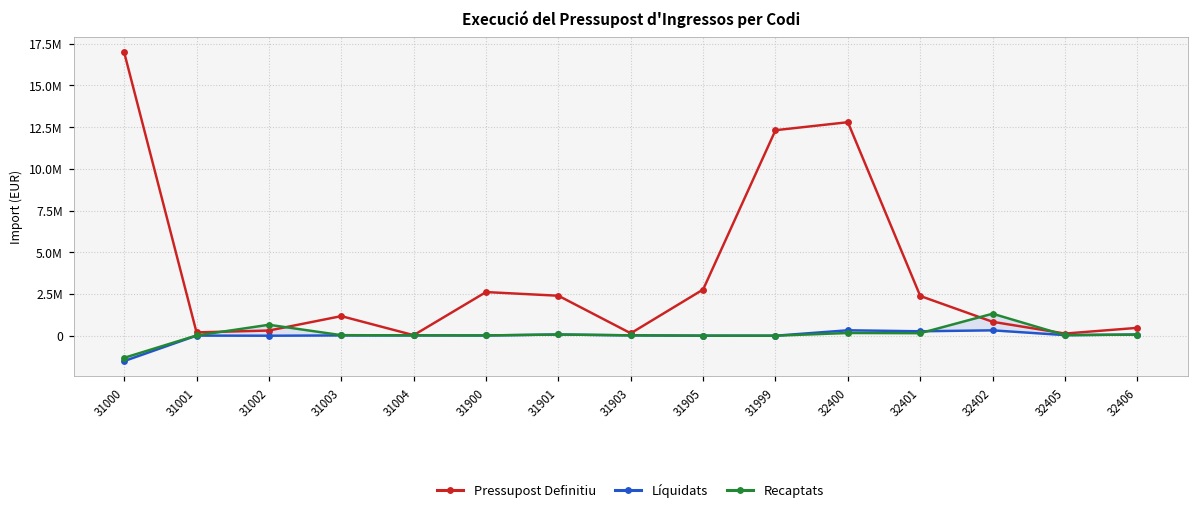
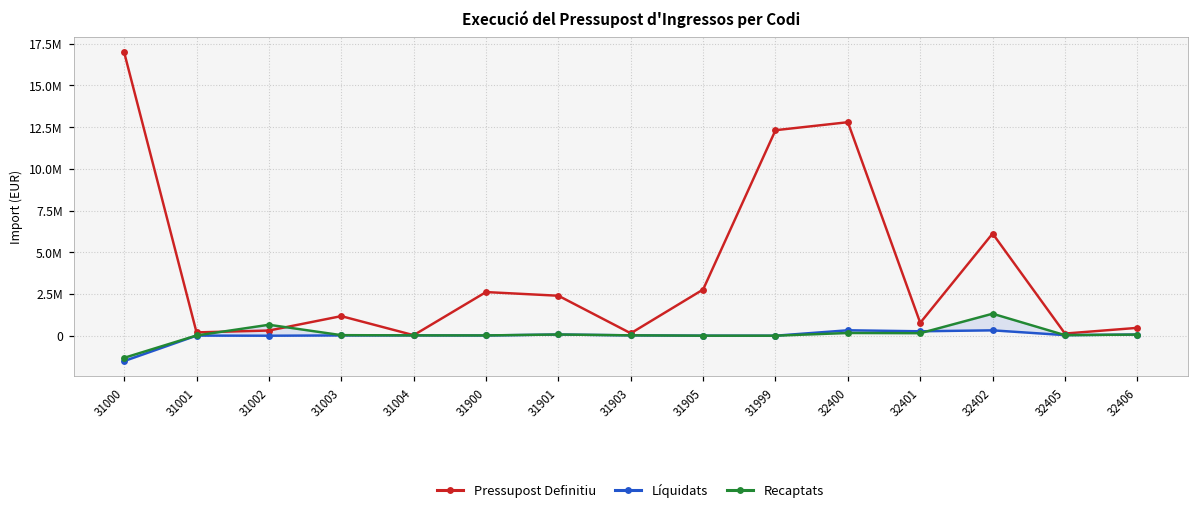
Pressupost Definitiu, 32401: 2400000 -> 800000
Pressupost Definitiu, 32402: 800000 -> 6100000
